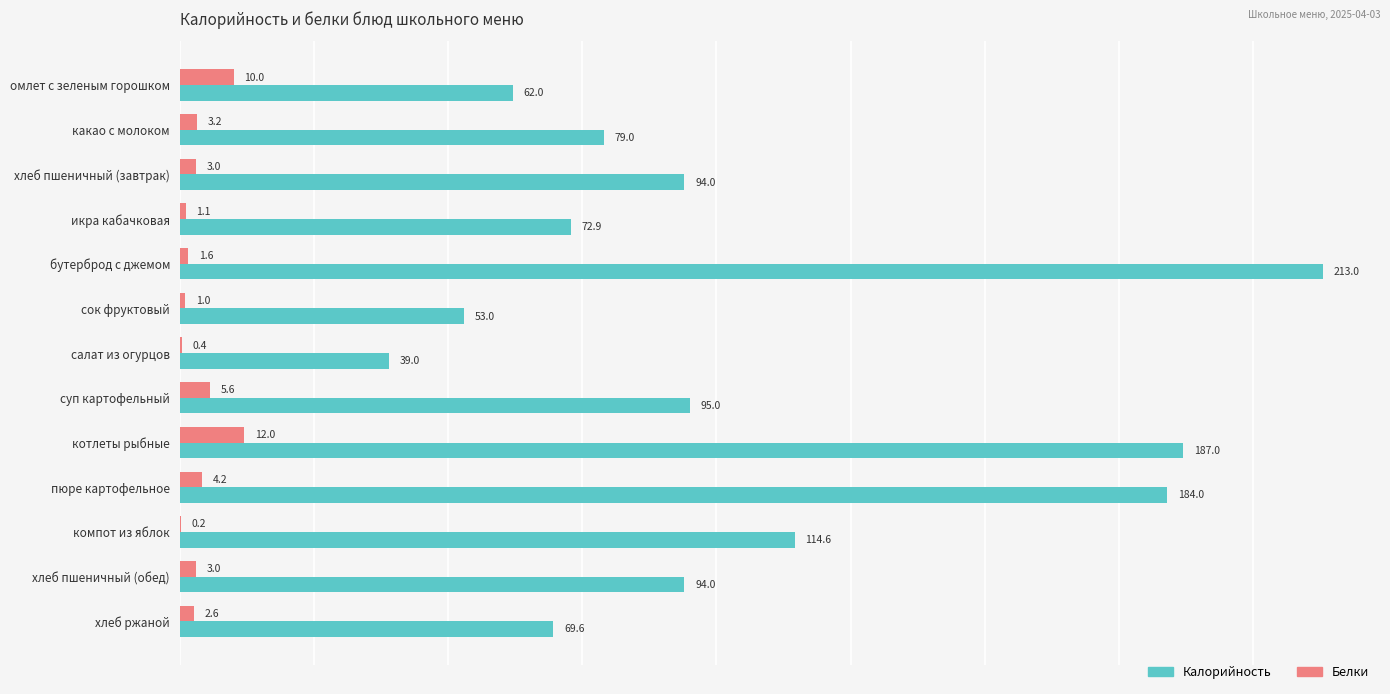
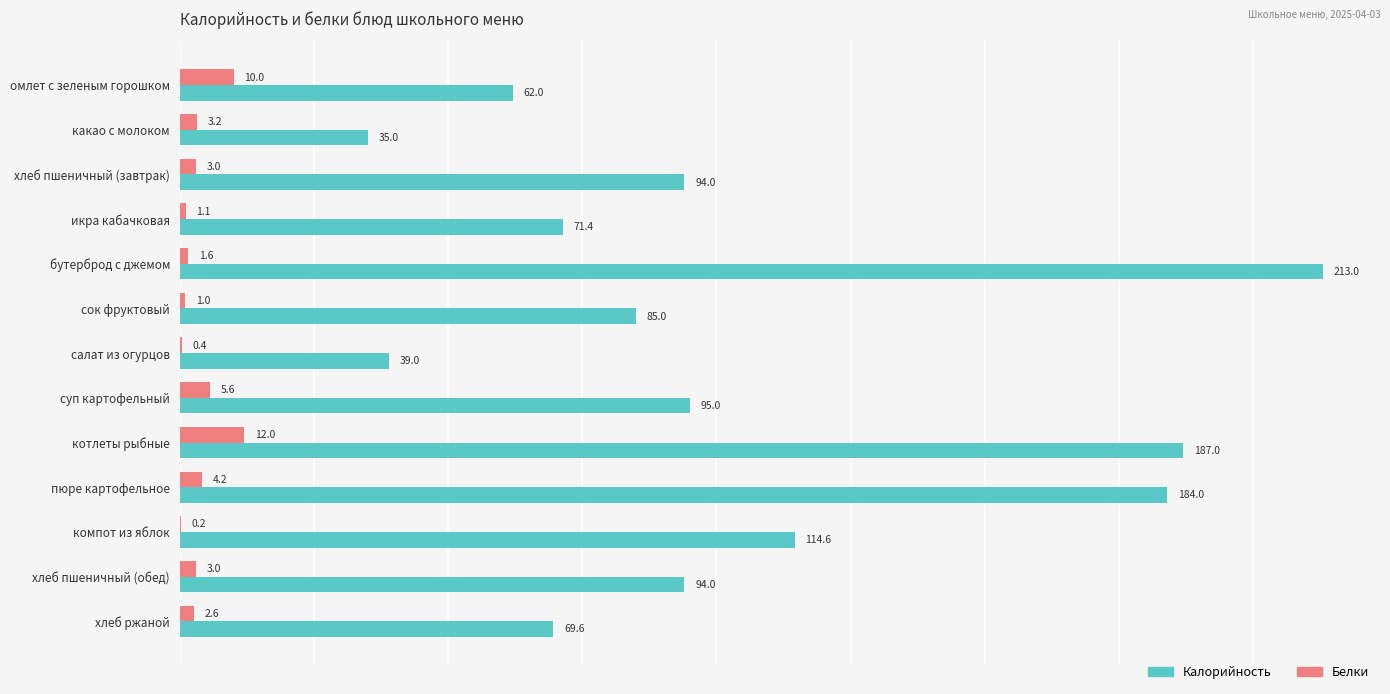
Калорийность, какао с молоком: 79.0 -> 35.0
Калорийность, икра кабачковая: 72.9 -> 71.4
Калорийность, сок фруктовый: 53.0 -> 85.0
